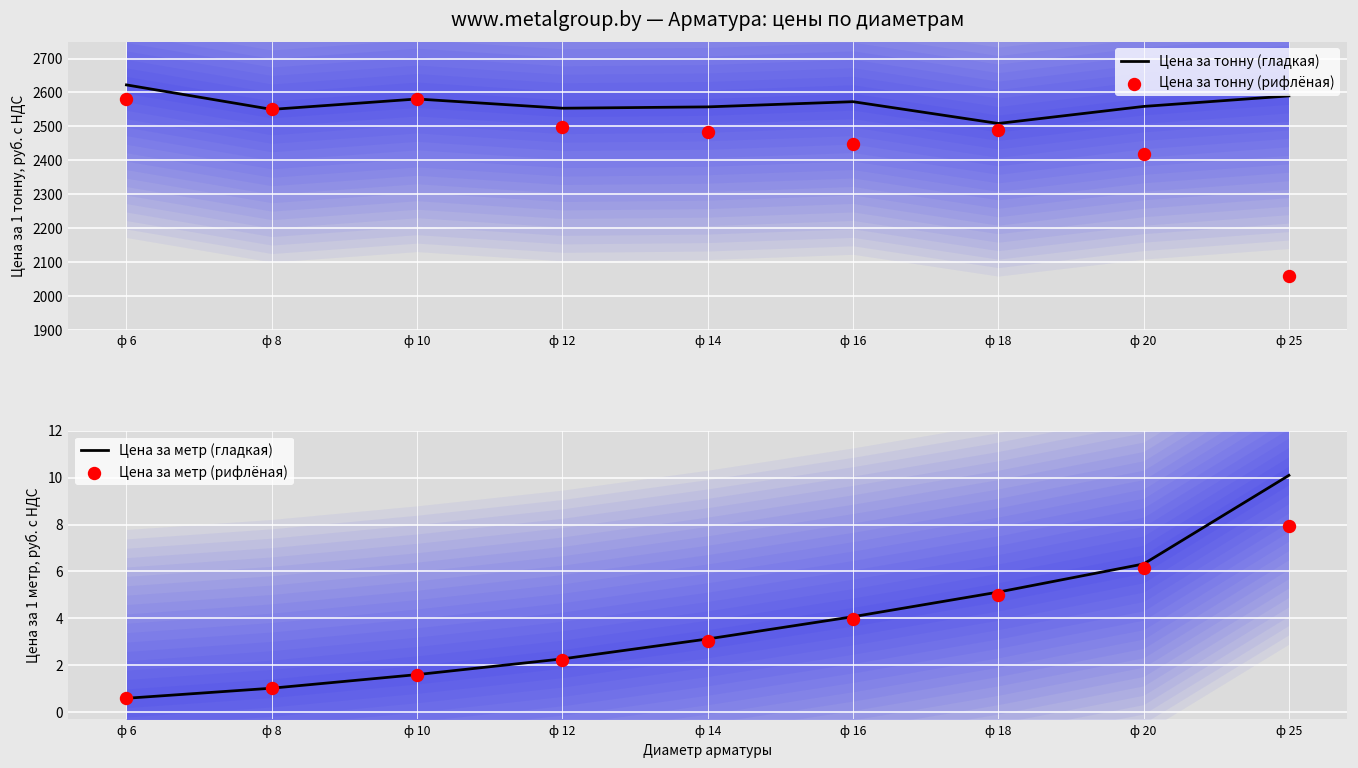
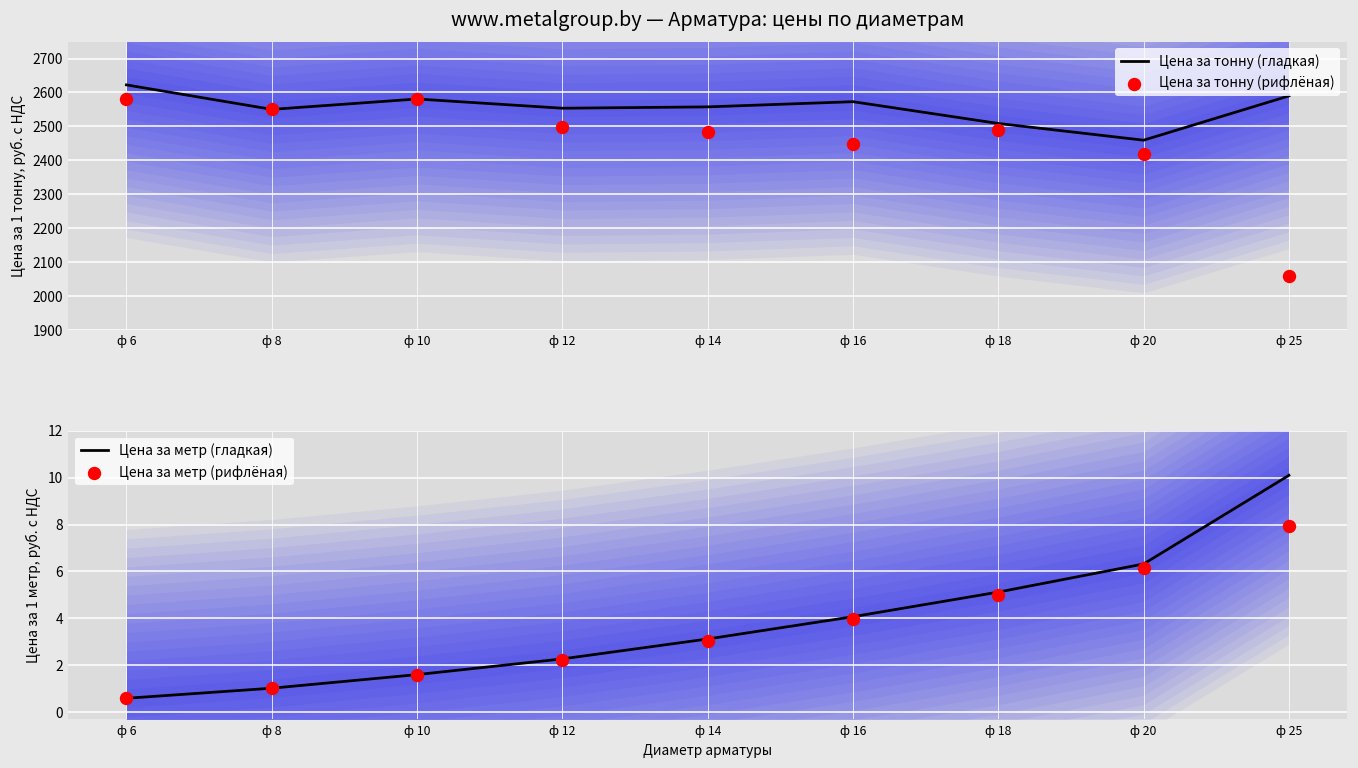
www.metalgroup.by — Арматура: цены по диаметрам, Цена за тонну (гладкая), ф 20: 2560 -> 2460
